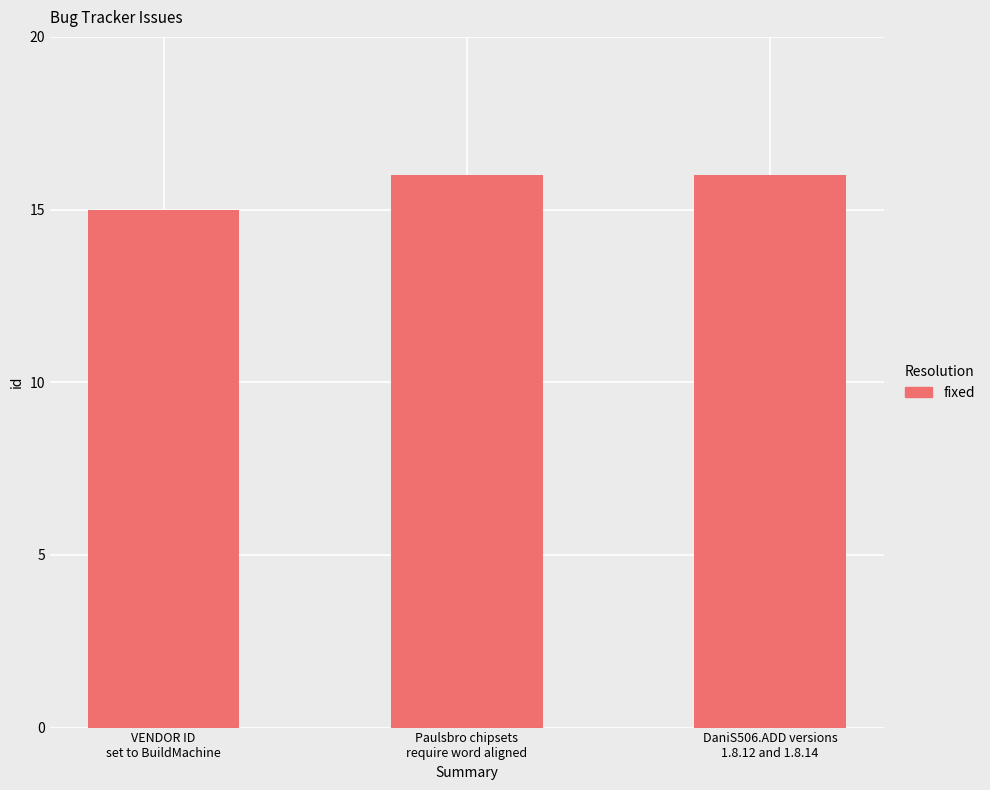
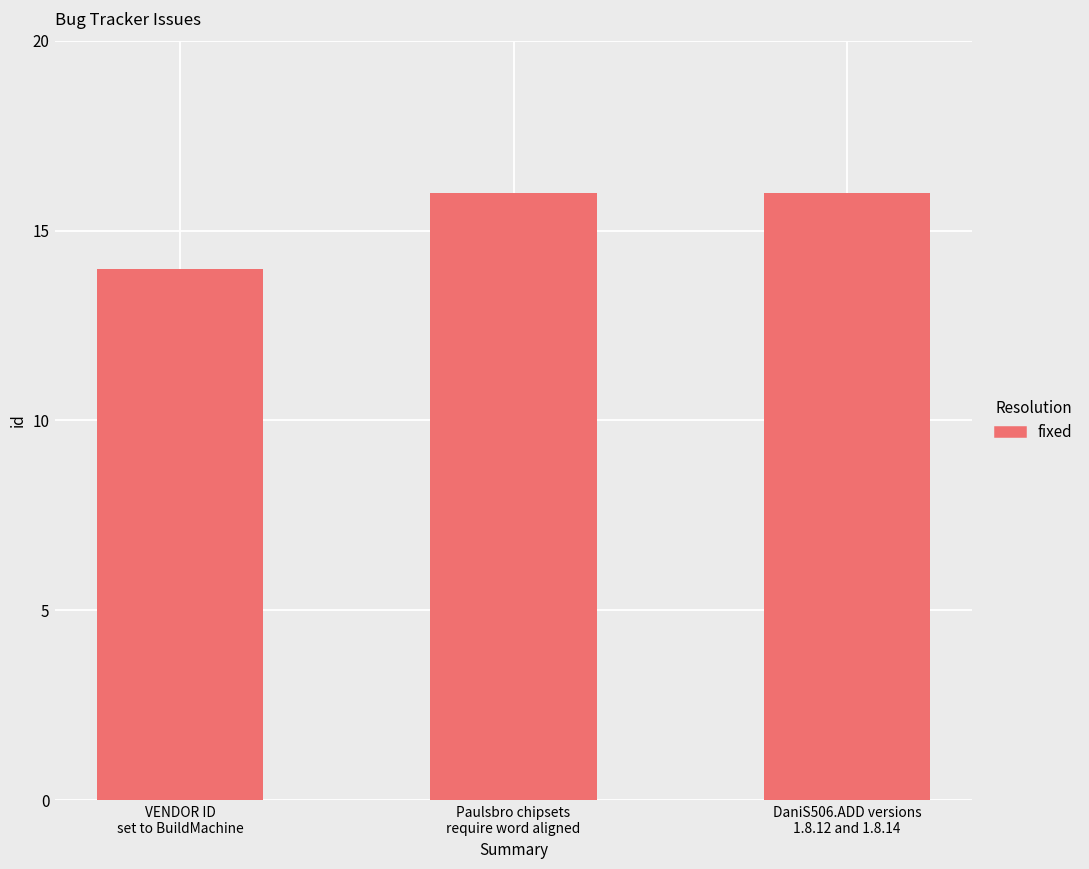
VENDOR ID set to BuildMachine: 15 -> 14
